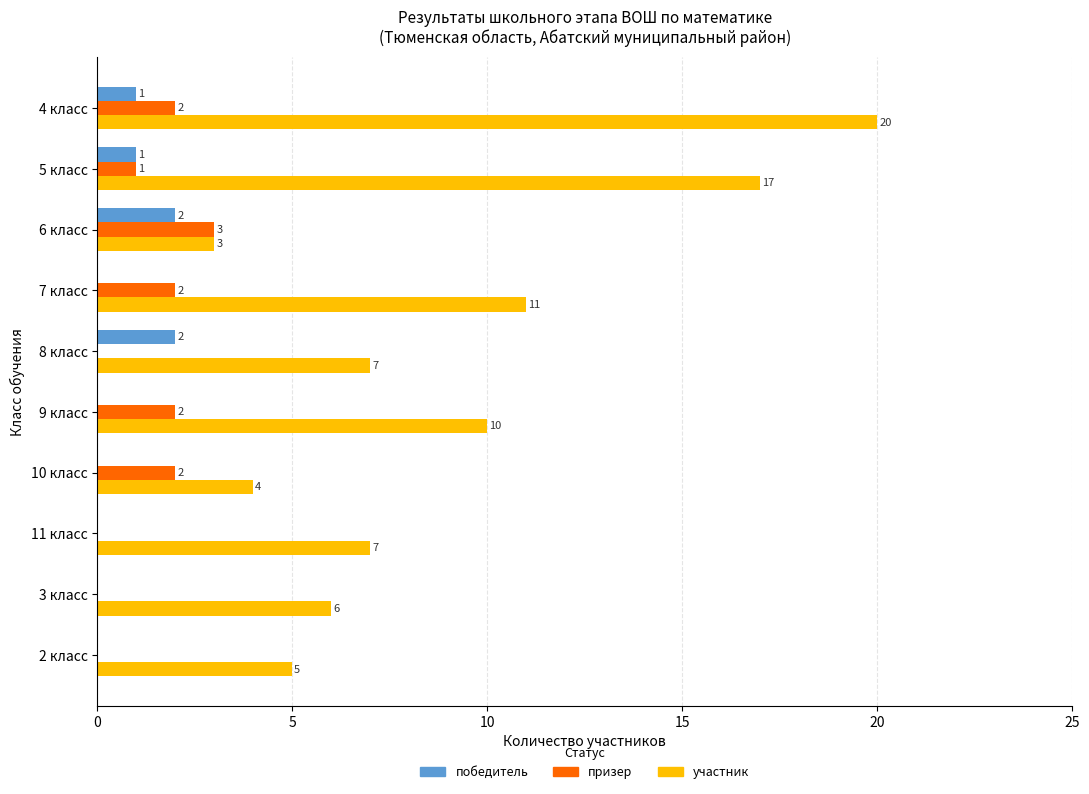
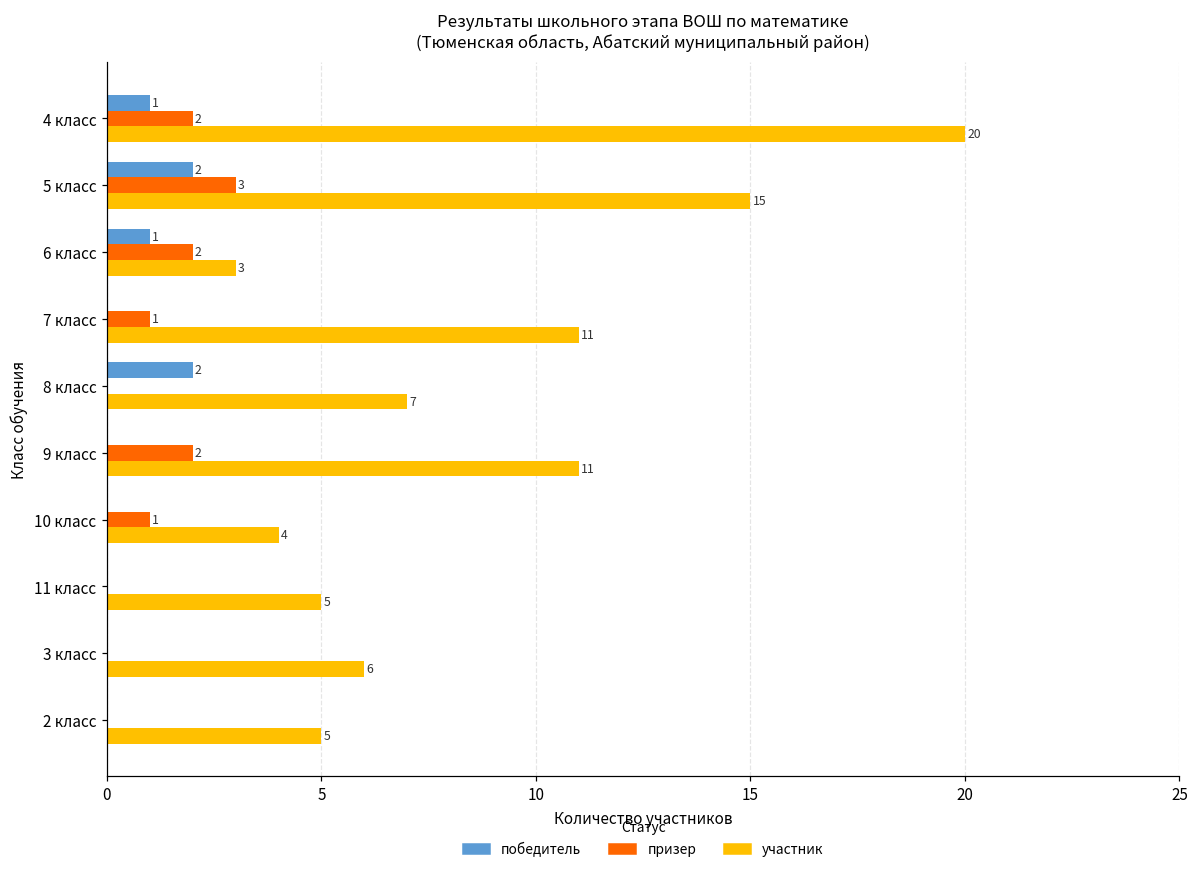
победитель, 5 класс: 1 -> 2
призер, 5 класс: 1 -> 3
участник, 5 класс: 17 -> 15
победитель, 6 класс: 2 -> 1
призер, 6 класс: 3 -> 2
призер, 7 класс: 2 -> 1
участник, 9 класс: 10 -> 11
призер, 10 класс: 2 -> 1
участник, 11 класс: 7 -> 5
